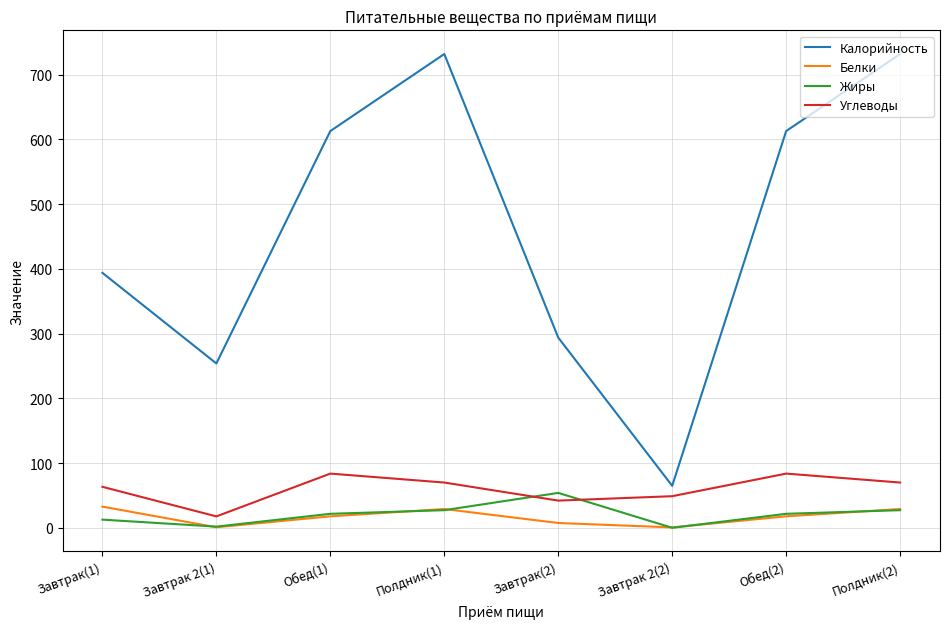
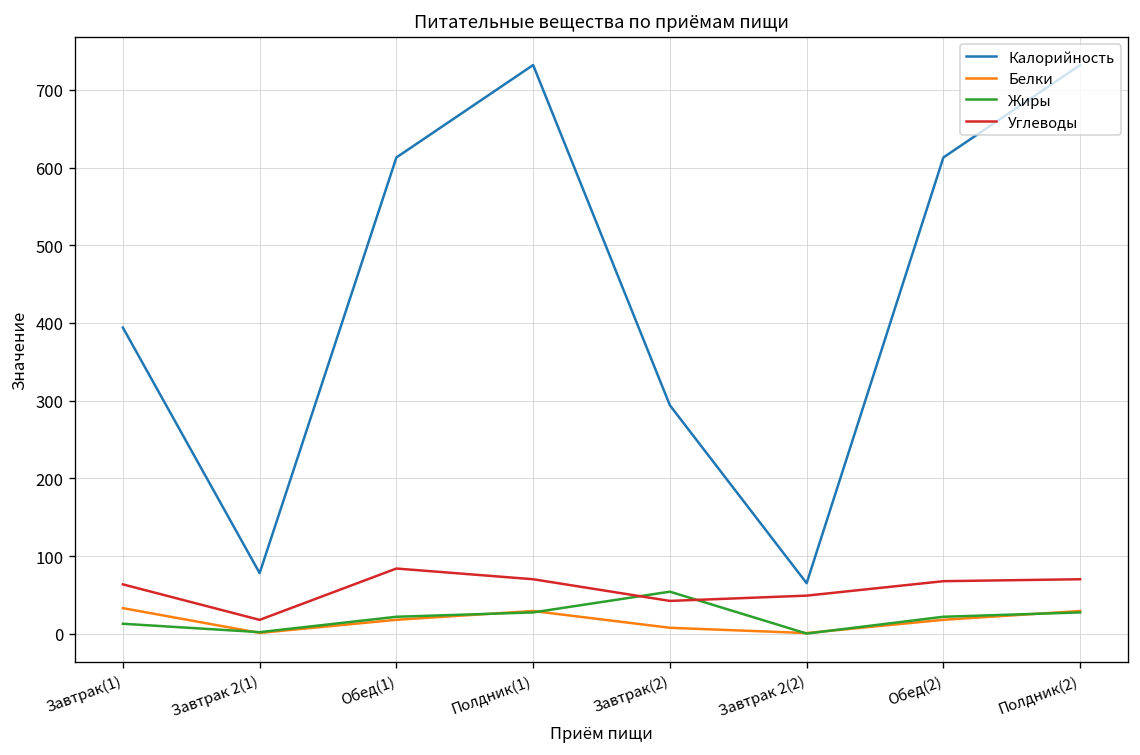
Калорийность, Завтрак 2(1): 250 -> 80
Углеводы, Обед(2): 80 -> 70
